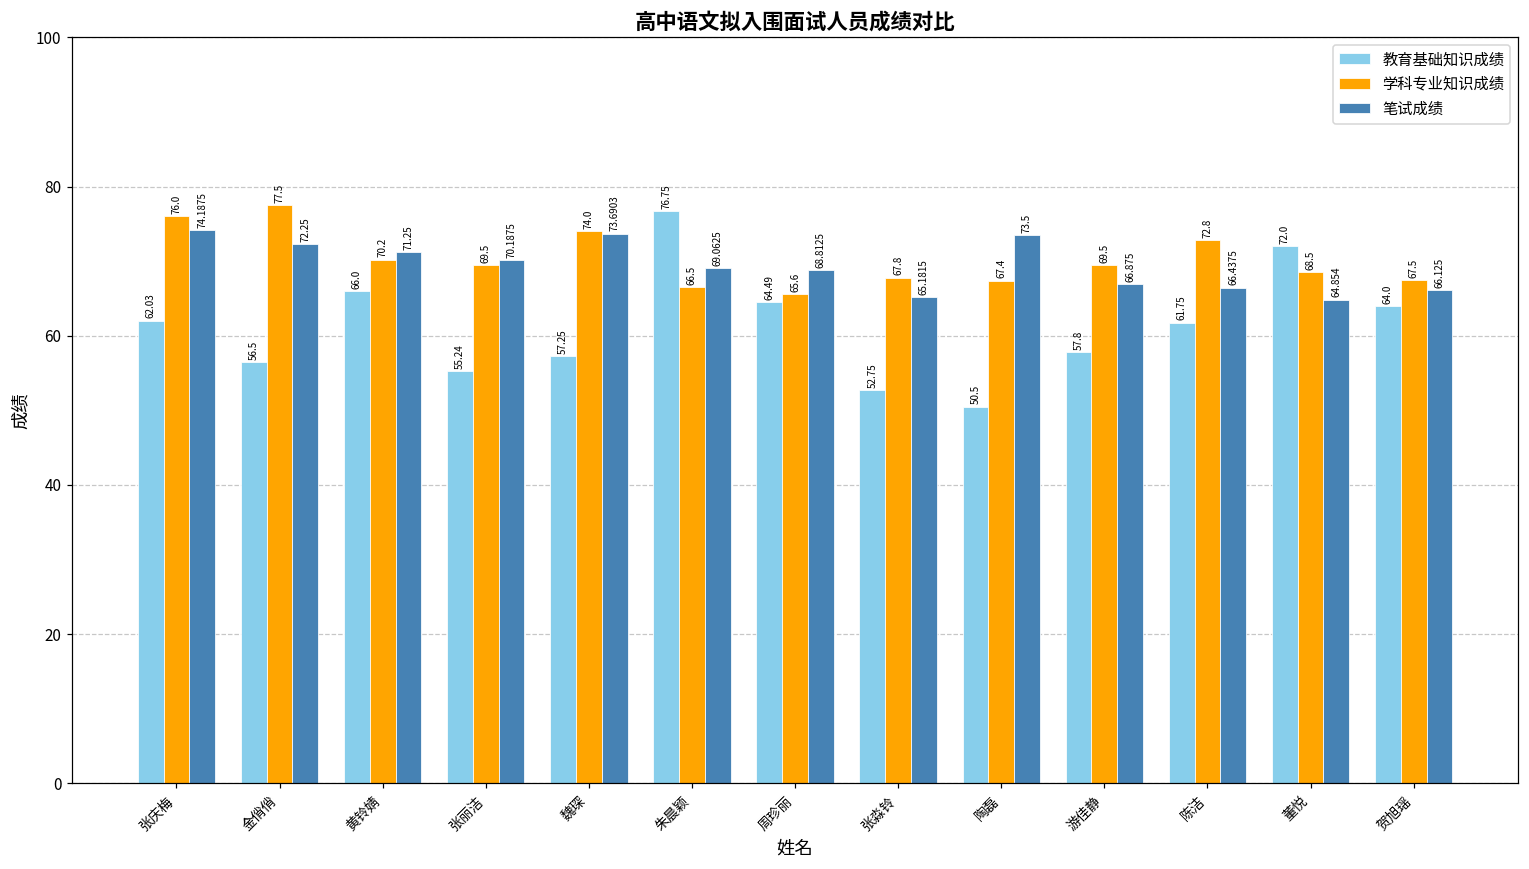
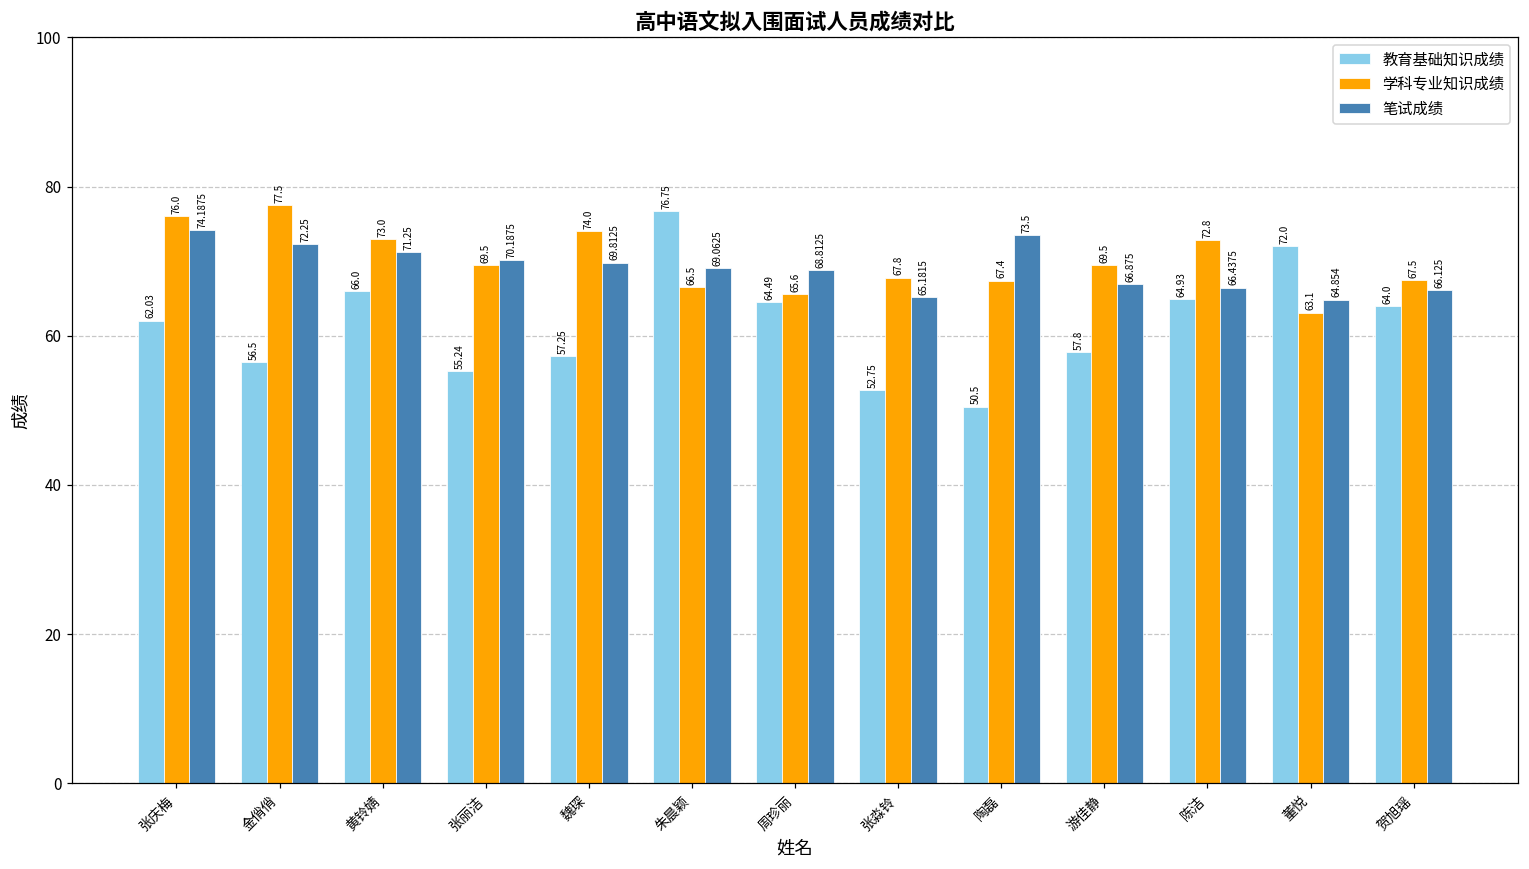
学科专业知识成绩, 黄铃婧: 70.2 -> 73.0
笔试成绩, 魏琛: 73.6903 -> 69.8125
教育基础知识成绩, 陈洁: 61.75 -> 64.93
学科专业知识成绩, 董悦: 68.5 -> 63.1
